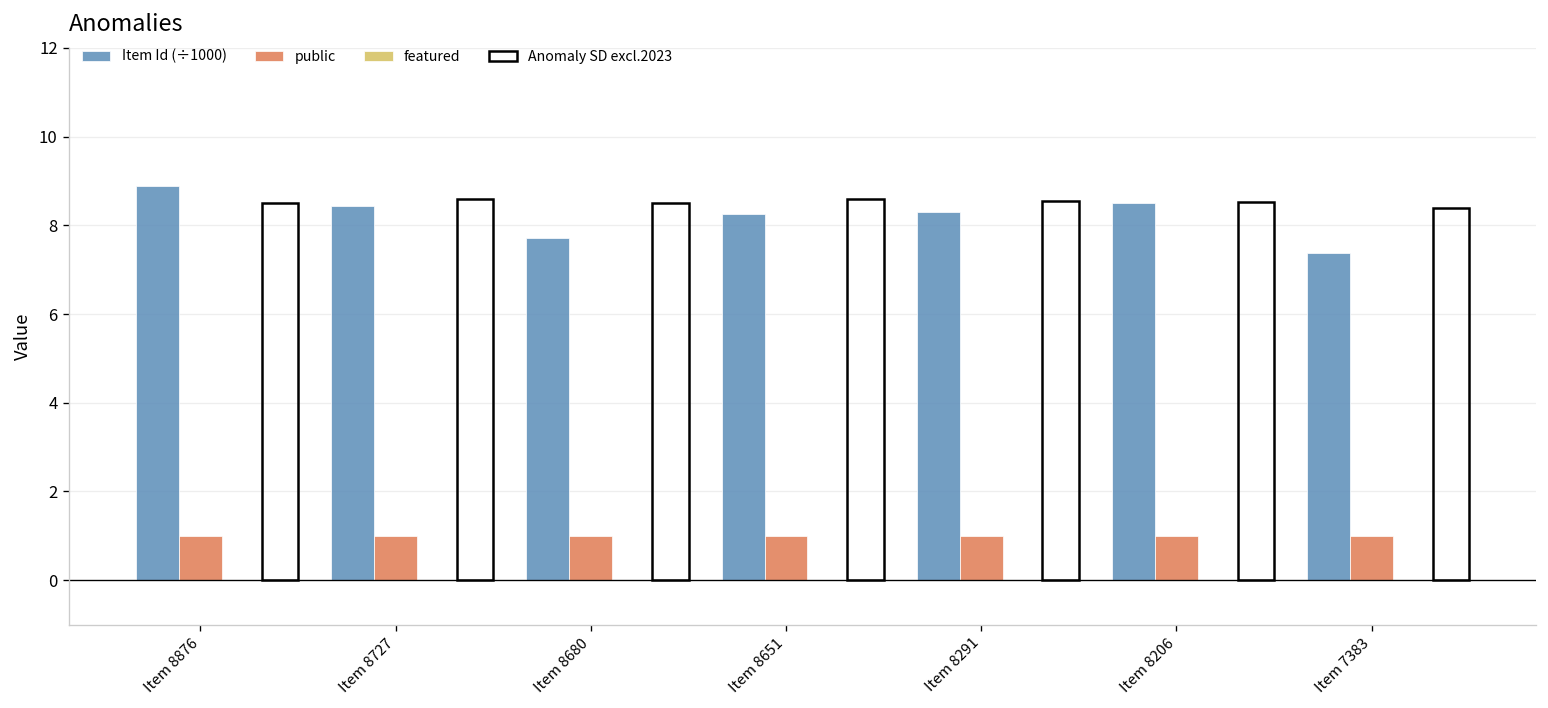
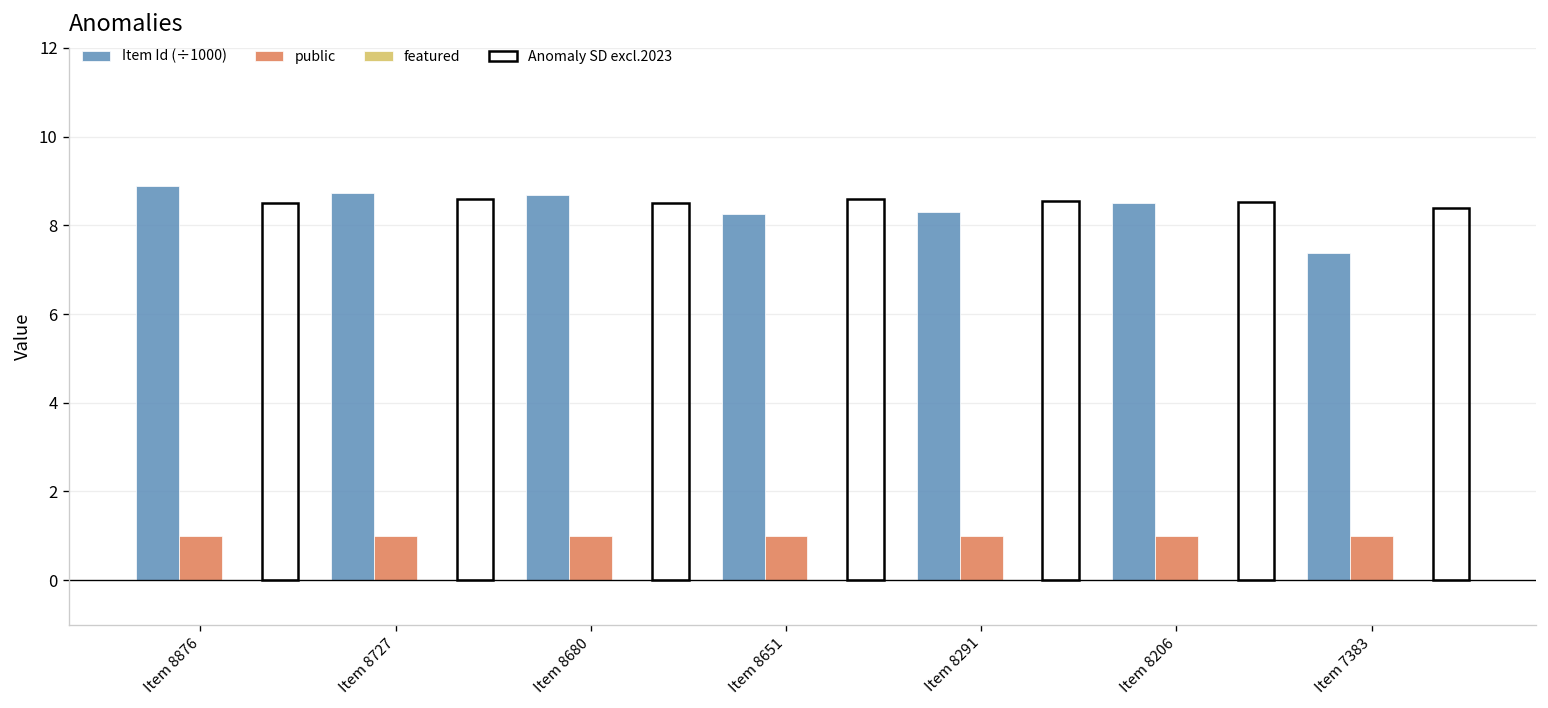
Item Id (÷1000), Item 8727: 8.4 -> 8.7
Item Id (÷1000), Item 8680: 7.7 -> 8.7
